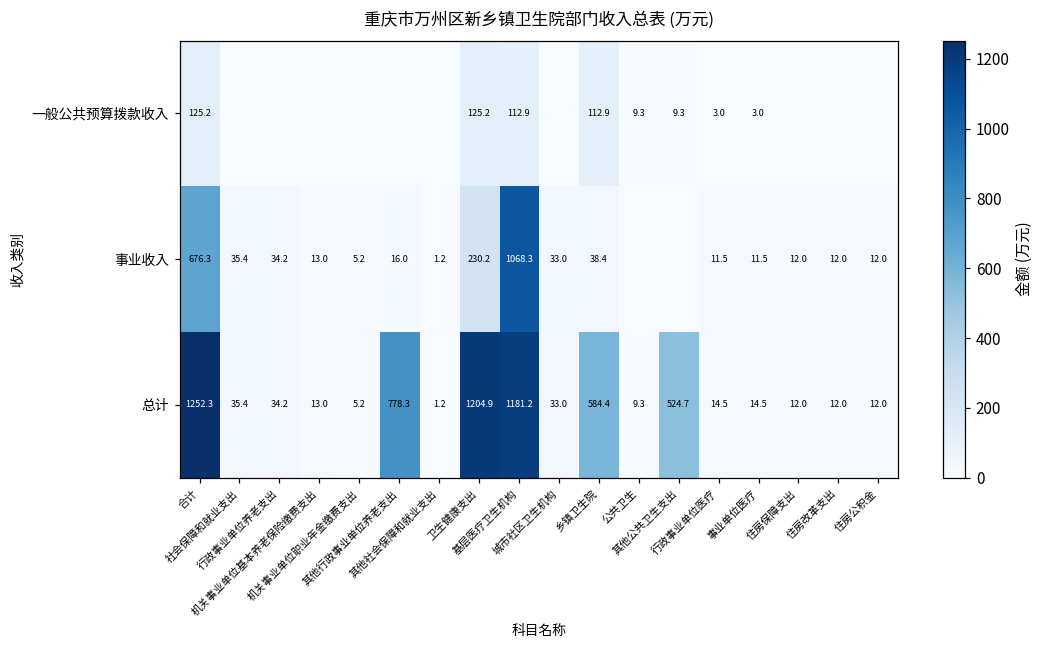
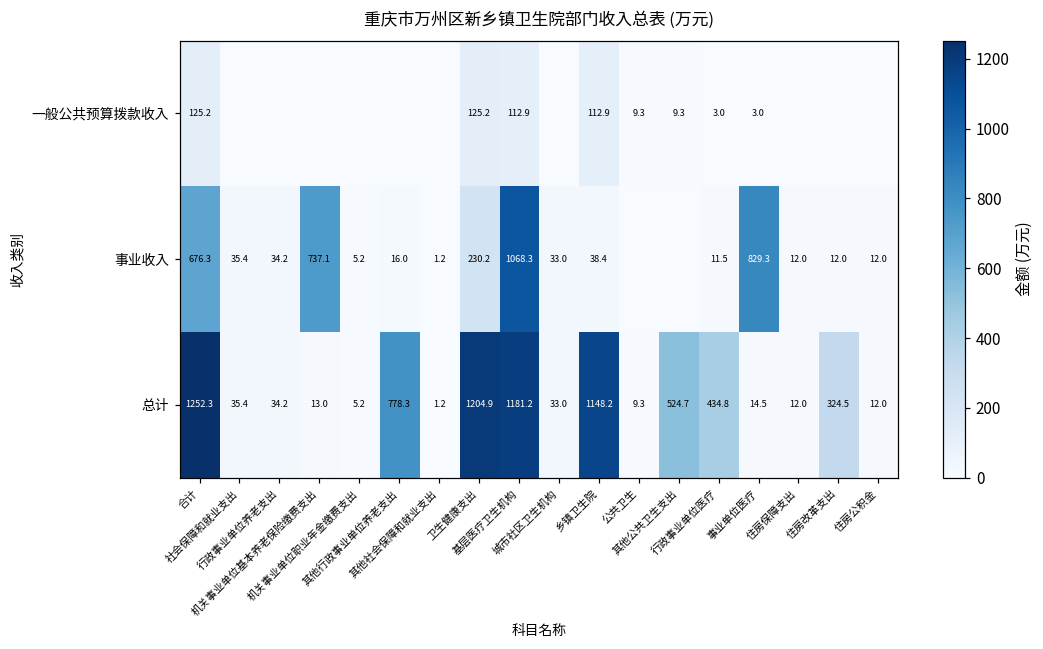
事业收入, 机关事业单位基本养老保险缴费支出: 13.0 -> 737.1
事业收入, 事业单位医疗: 11.5 -> 829.3
总计, 乡镇卫生院: 584.4 -> 1148.2
总计, 行政事业单位医疗: 14.5 -> 434.8
总计, 住房改革支出: 12.0 -> 324.5
